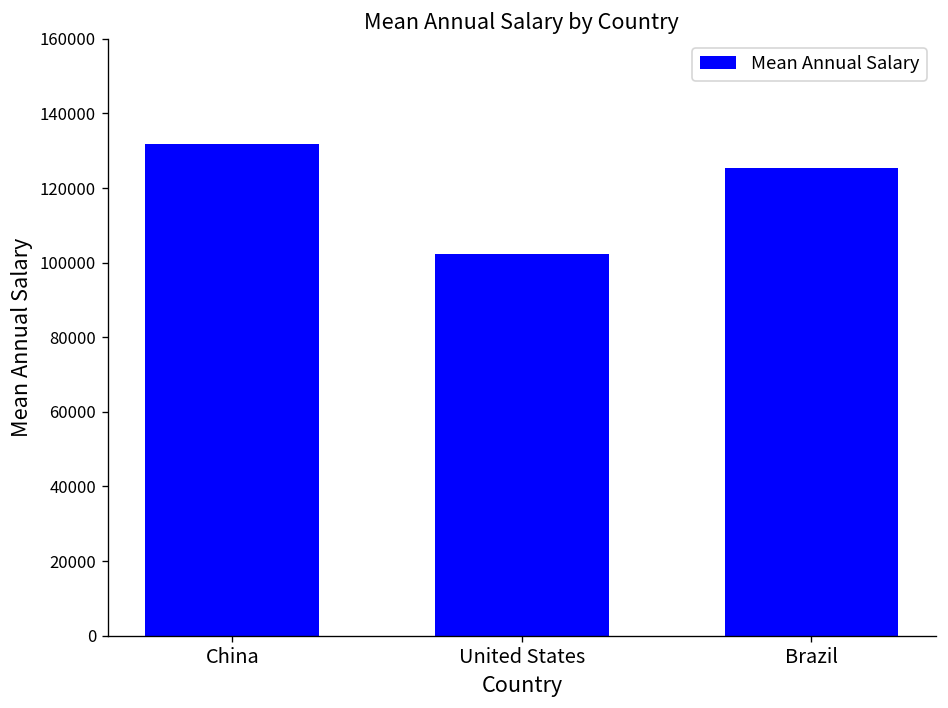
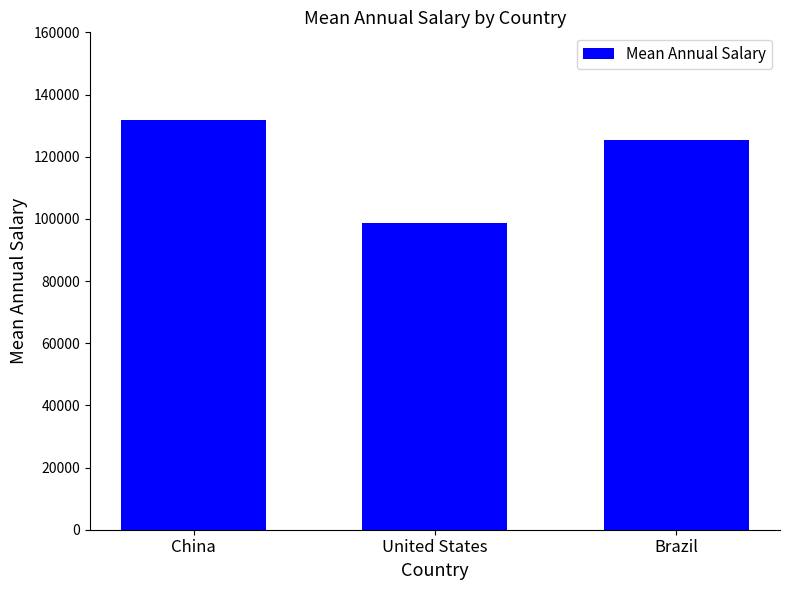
United States: 102000 -> 99000
